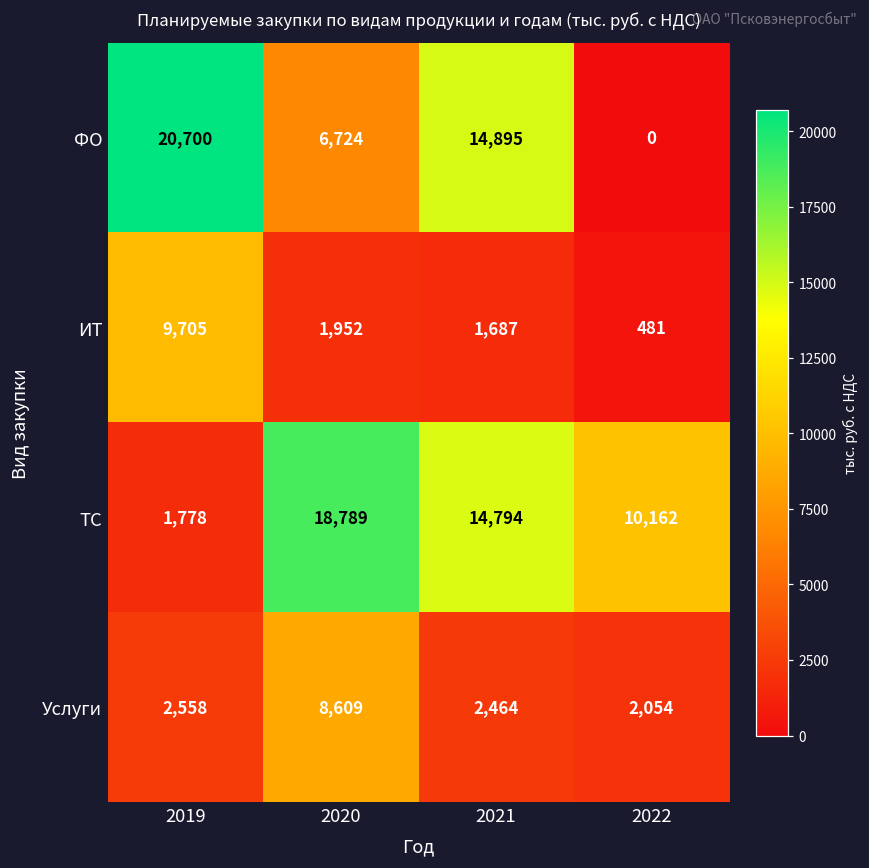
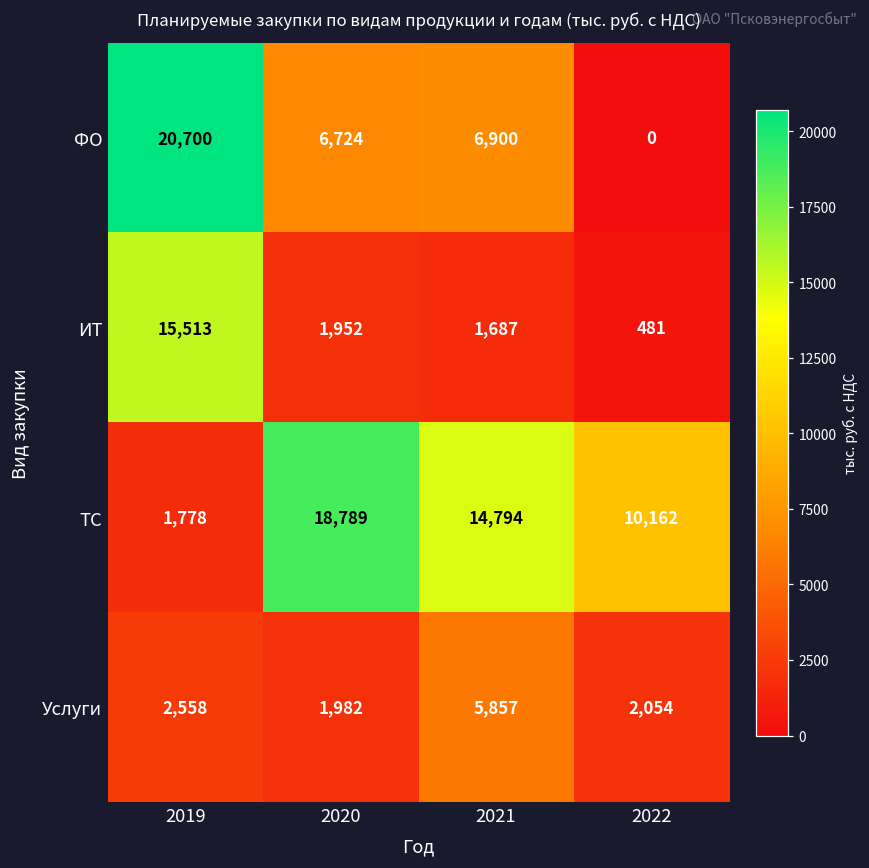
ФО, 2021: 14,895 -> 6,900
ИТ, 2019: 9,705 -> 15,513
Услуги, 2020: 8,609 -> 1,982
Услуги, 2021: 2,464 -> 5,857
